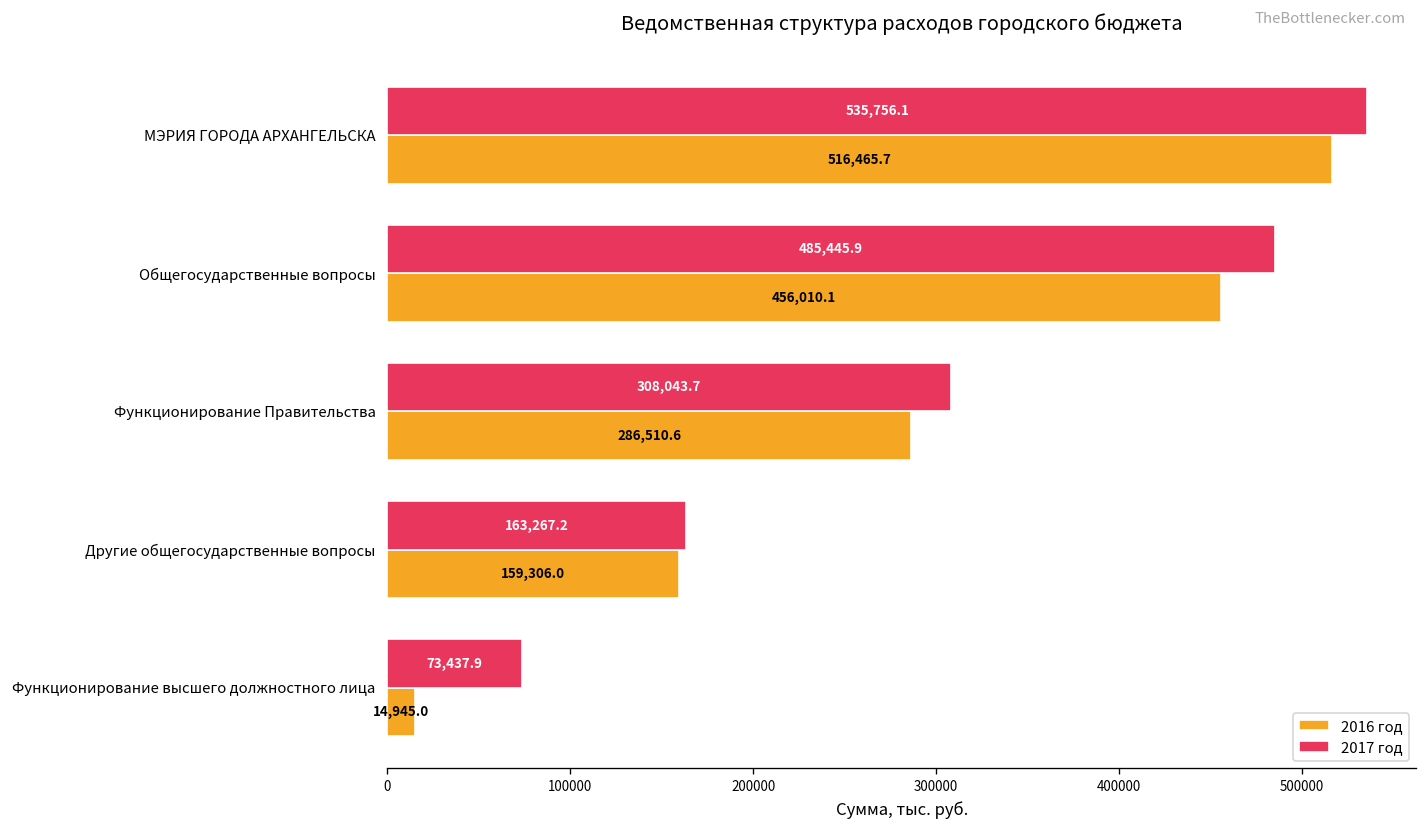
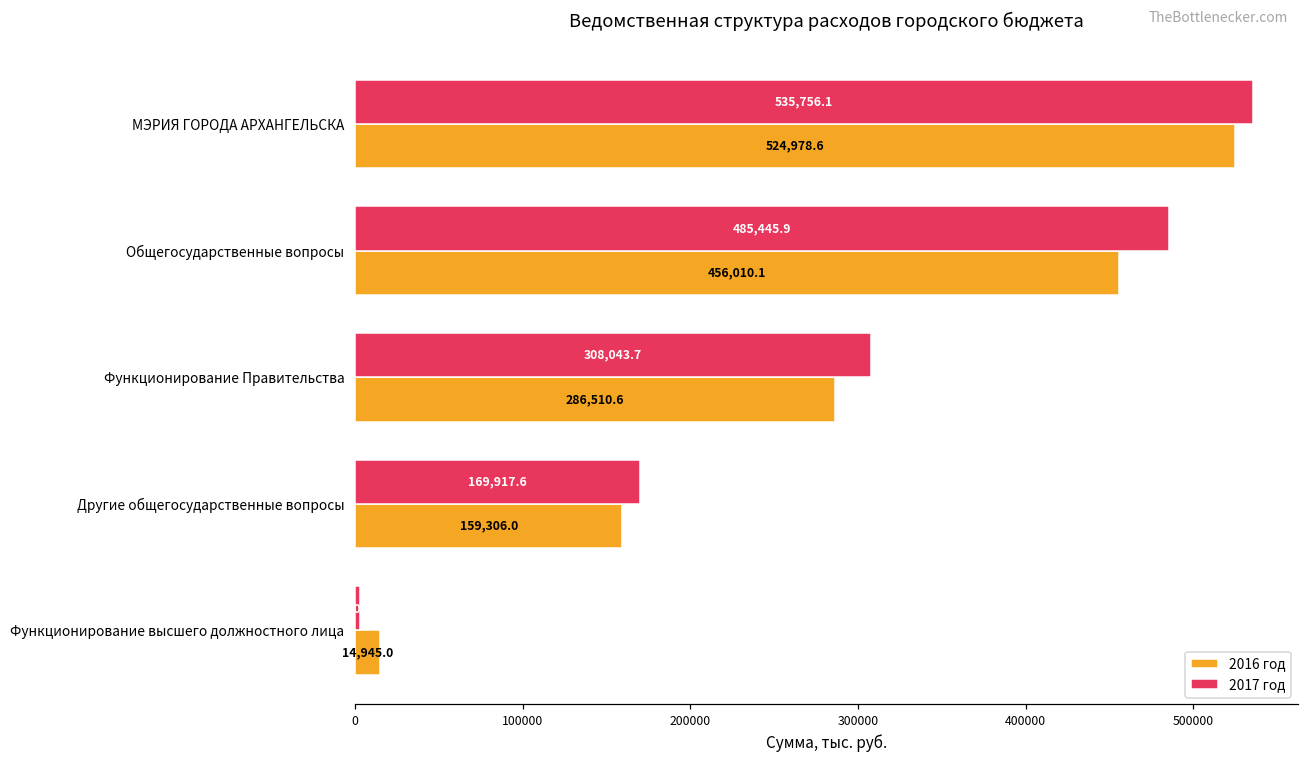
2016 год, МЭРИЯ ГОРОДА АРХАНГЕЛЬСКА: 516,465.7 -> 524,978.6
2017 год, Другие общегосударственные вопросы: 163,267.2 -> 169,917.6
2017 год, Функционирование высшего должностного лица: 73000 -> 3000
